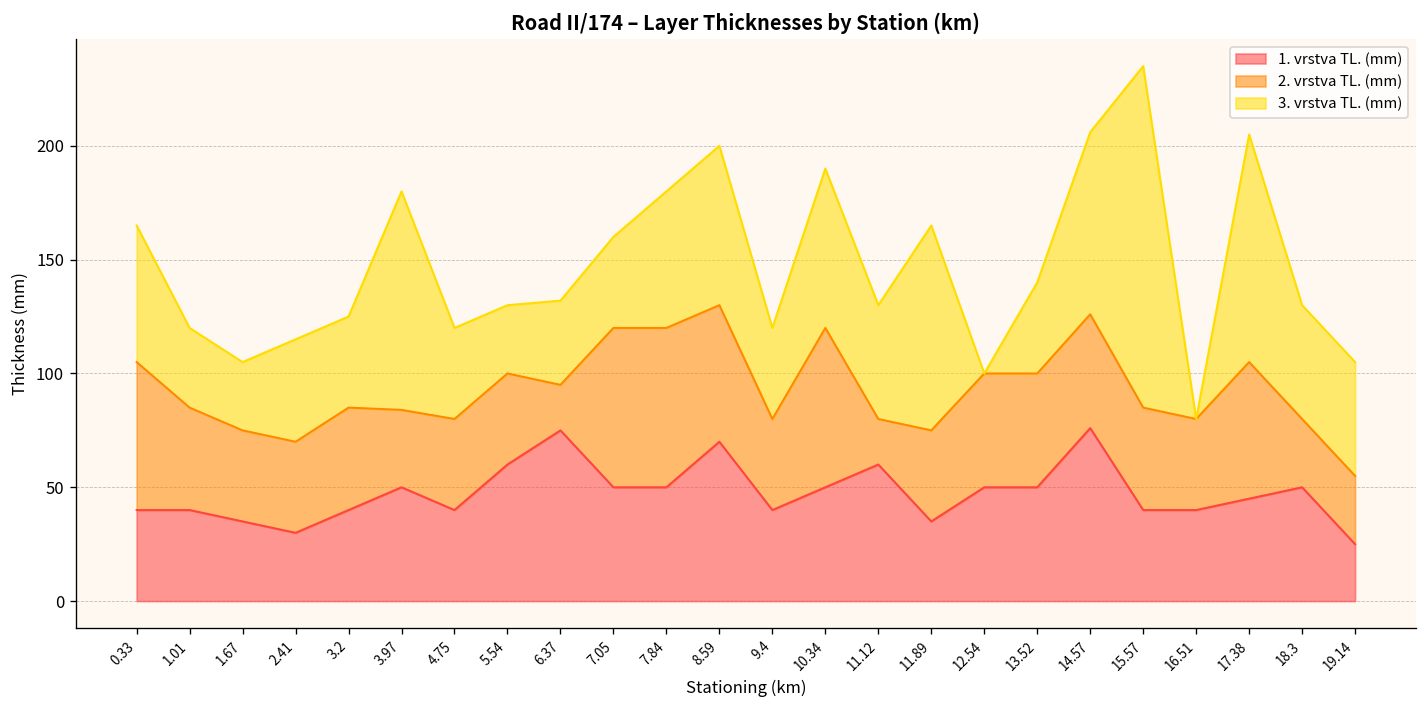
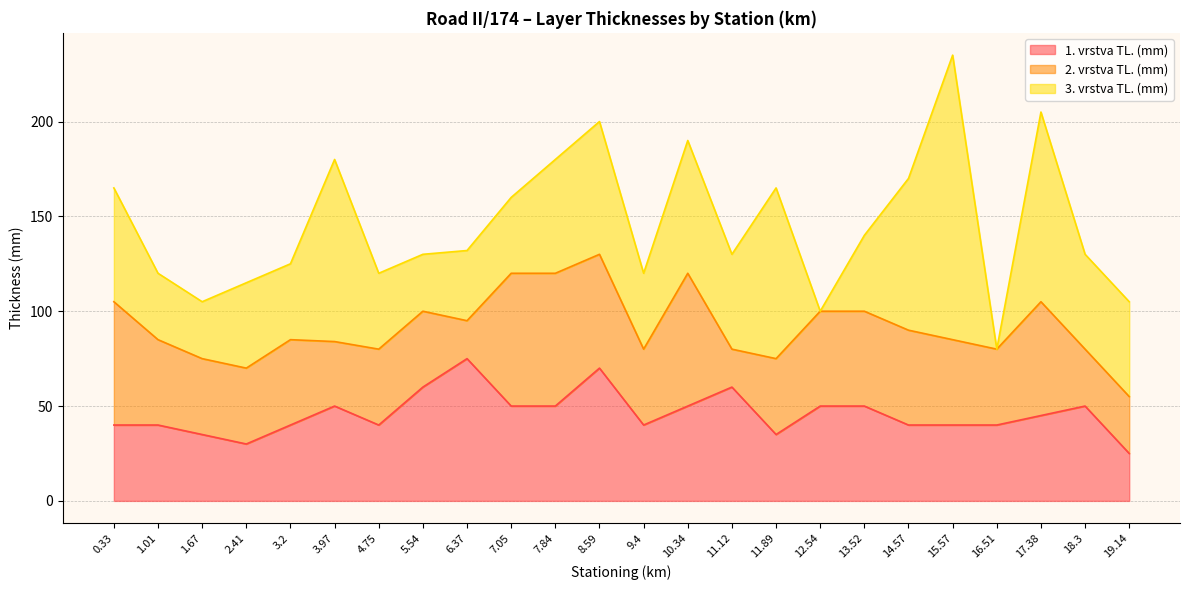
1. vrstva TL. (mm), 14.57: 76 -> 40
